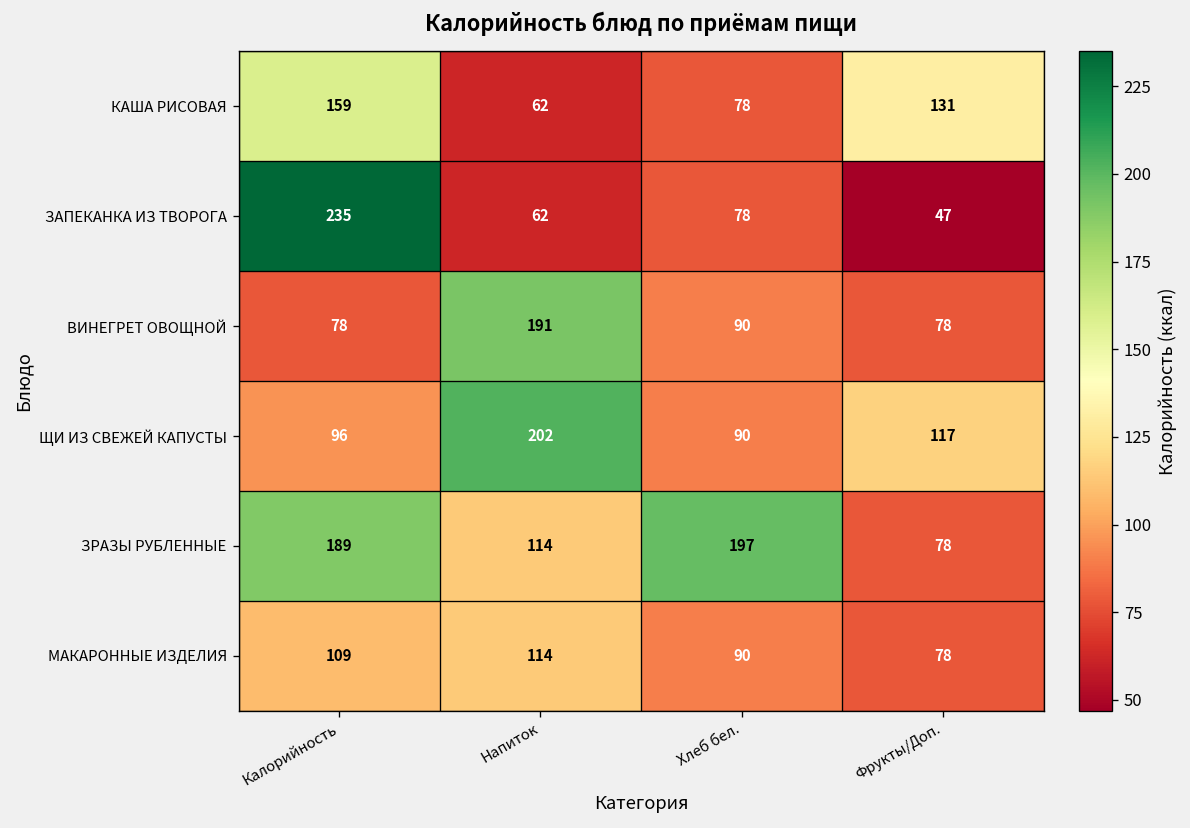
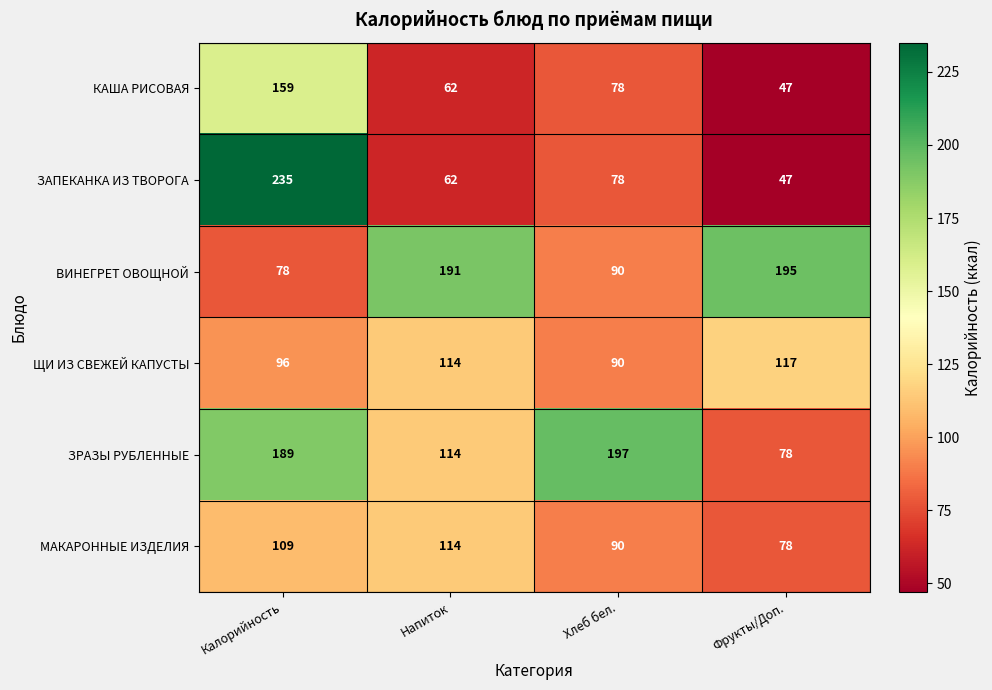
КАША РИСОВАЯ, Фрукты/Доп.: 131 -> 47
ВИНЕГРЕТ ОВОЩНОЙ, Фрукты/Доп.: 78 -> 195
ЩИ ИЗ СВЕЖЕЙ КАПУСТЫ, Напиток: 202 -> 114
